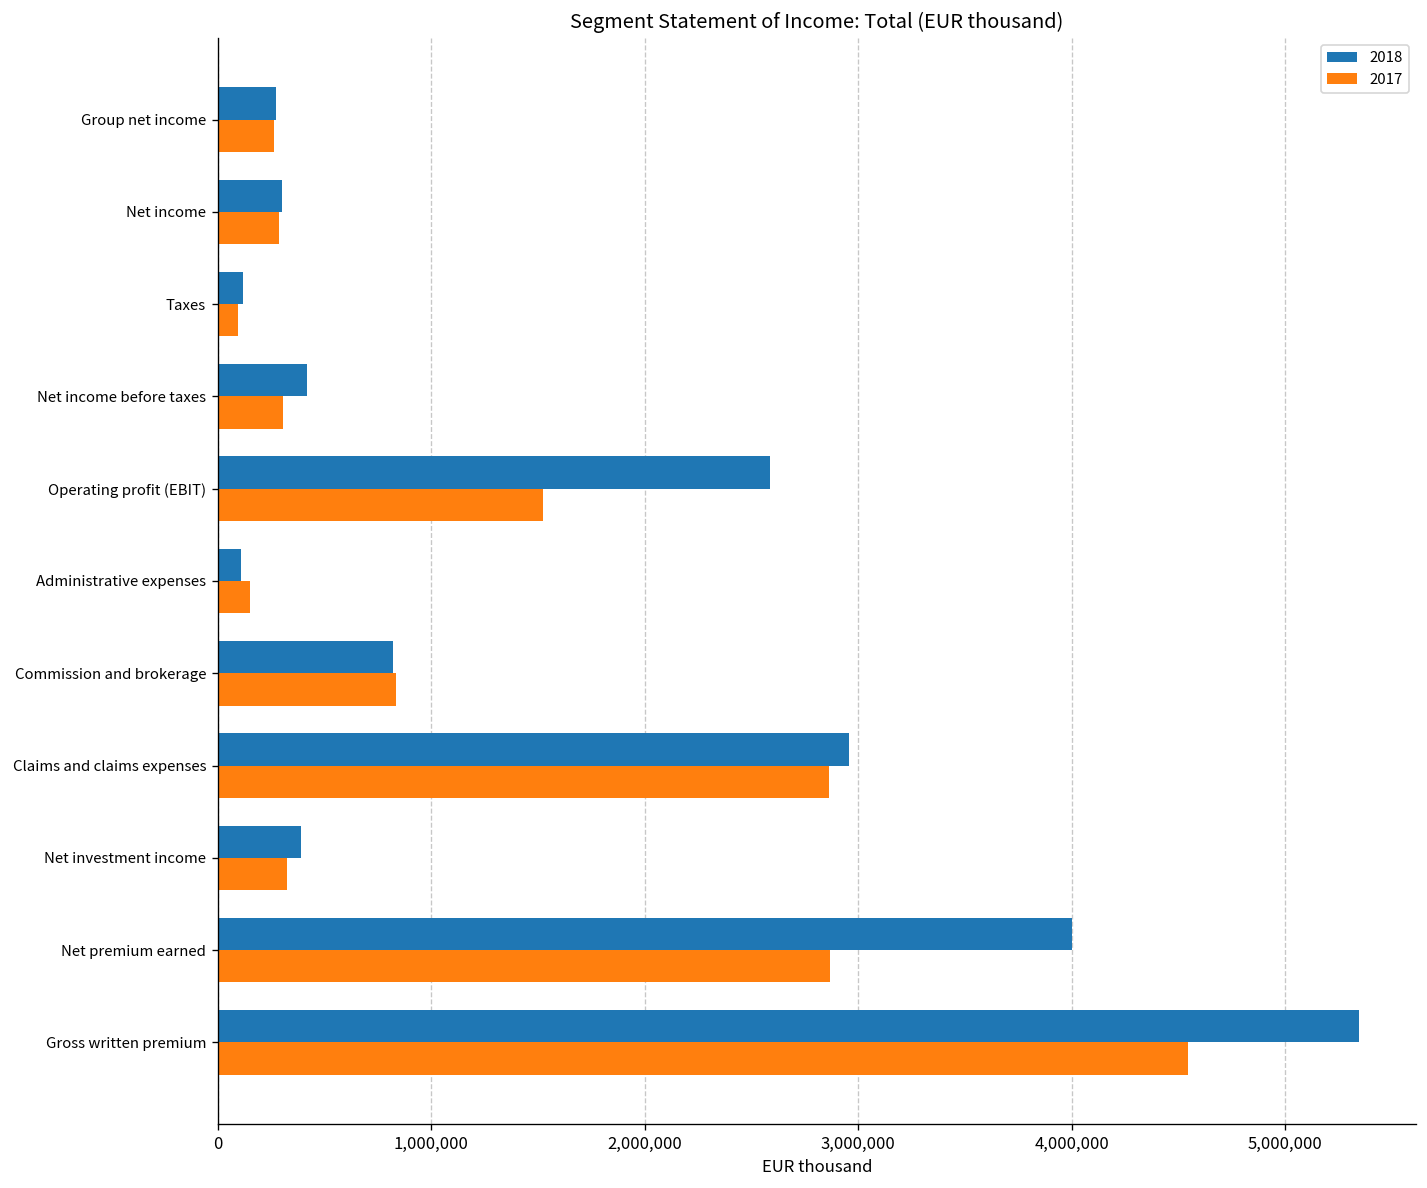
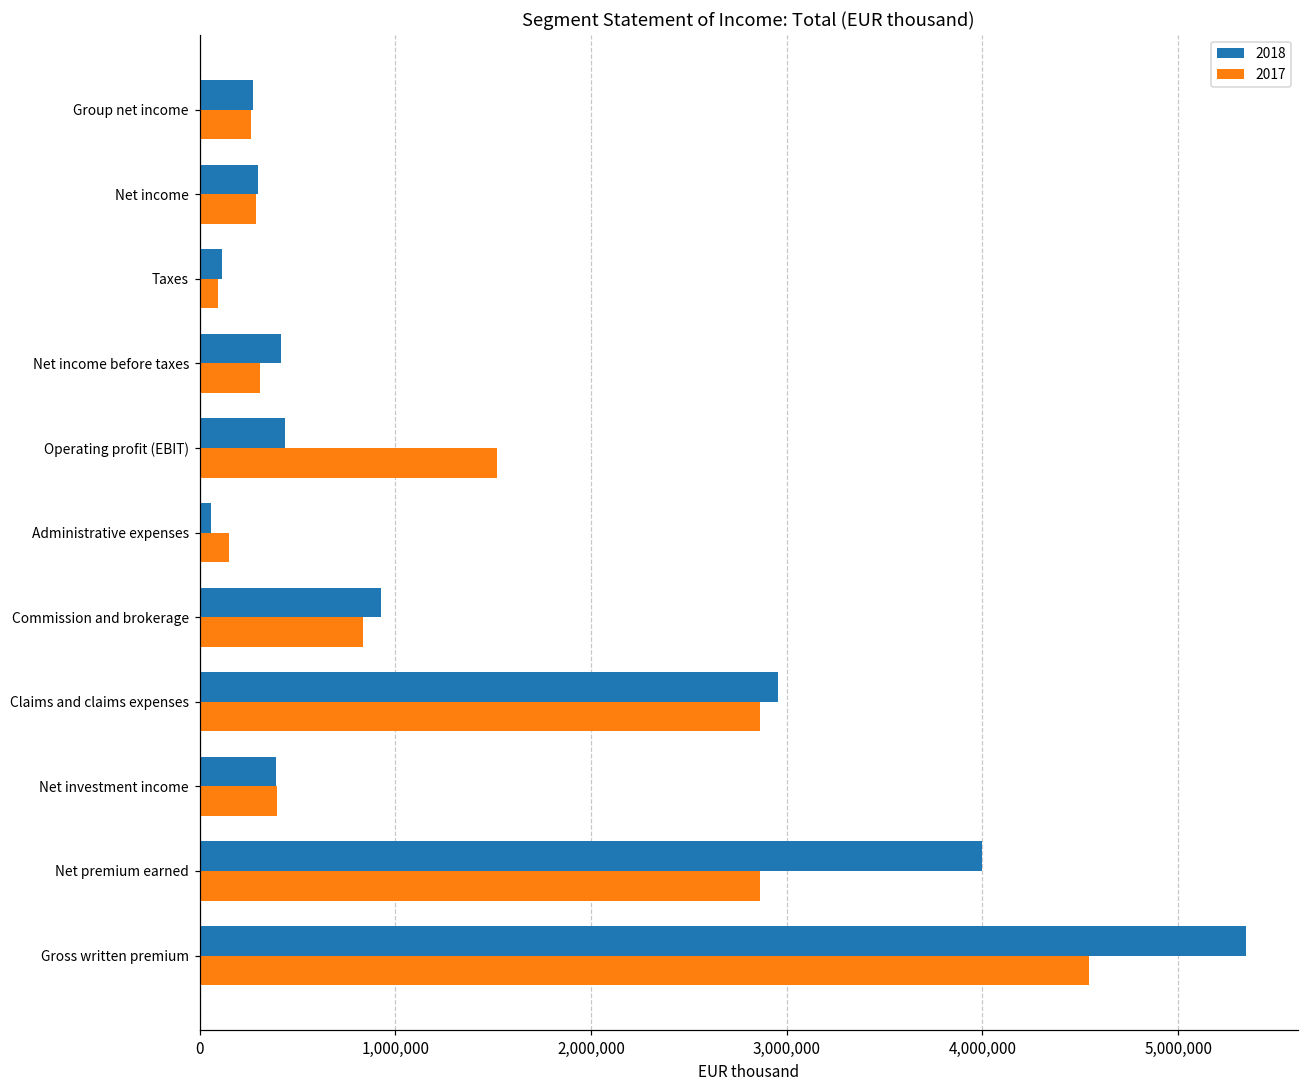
2018, Operating profit (EBIT): 2,580,000 -> 430,000
2018, Administrative expenses: 110,000 -> 60,000
2018, Commission and brokerage: 820,000 -> 920,000
2017, Net investment income: 330,000 -> 390,000
